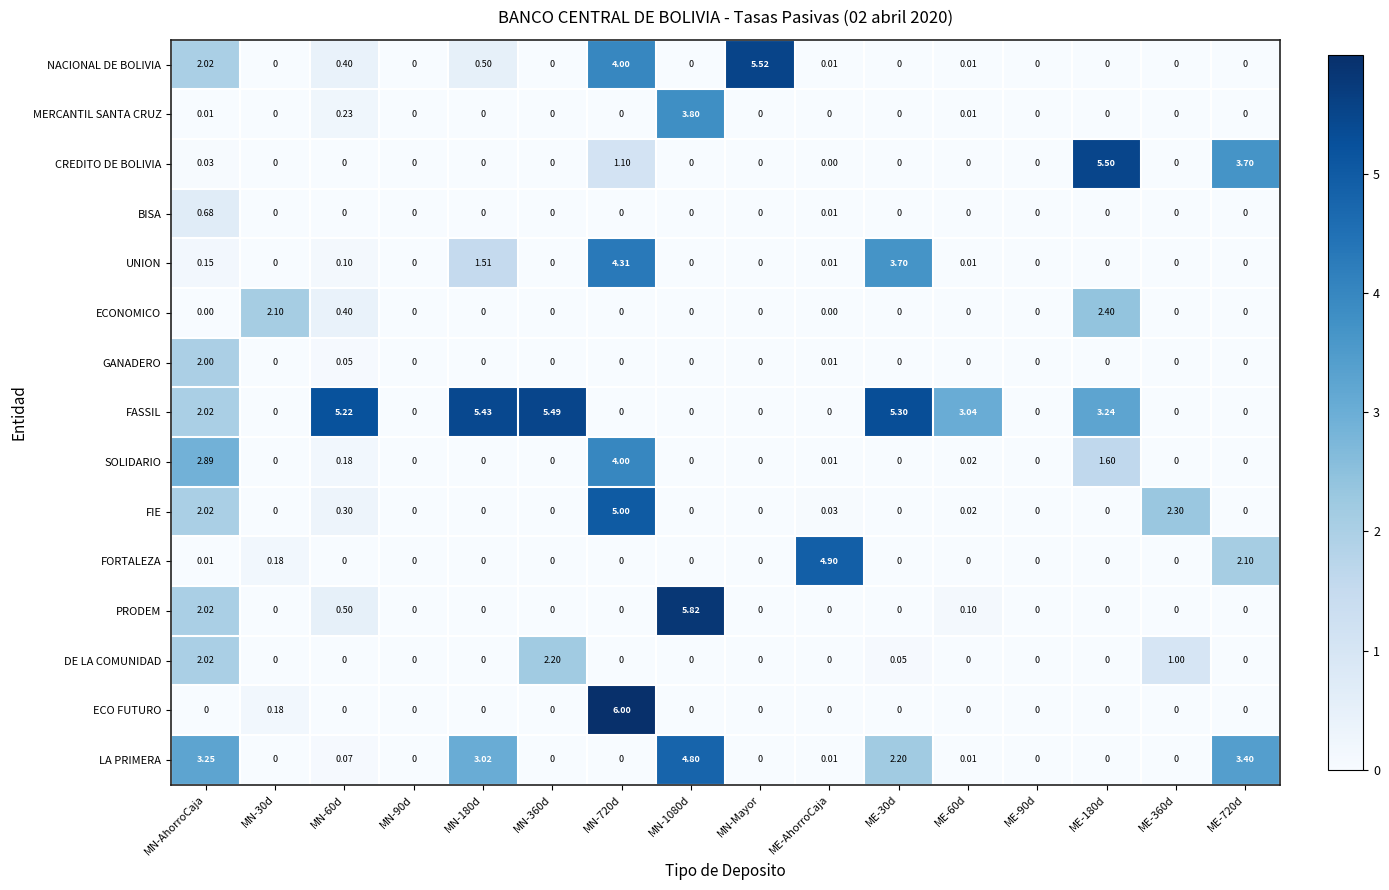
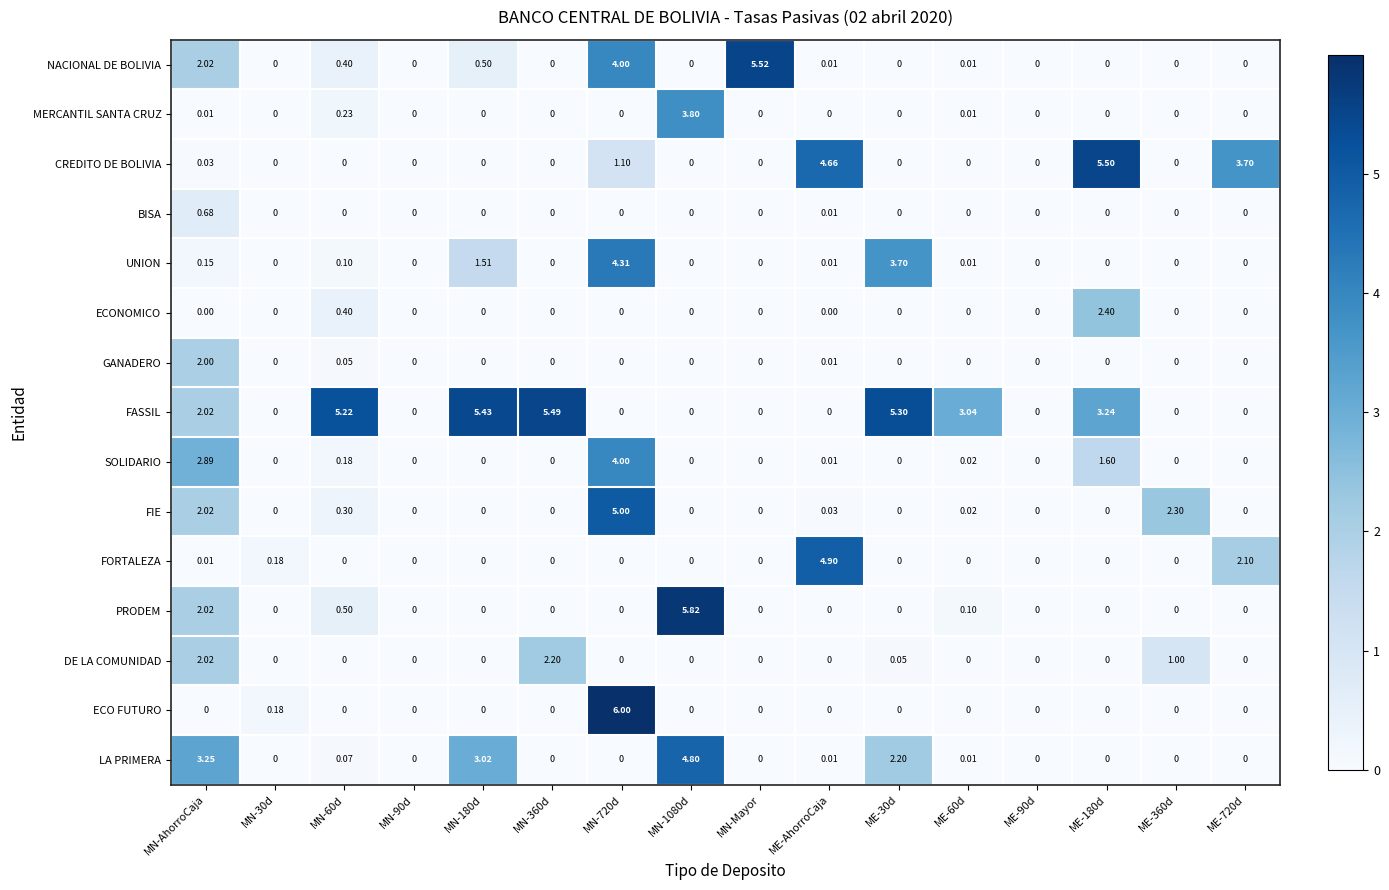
CREDITO DE BOLIVIA, ME-AhorroCaja: 0.00 -> 4.66
ECONOMICO, MN-30d: 2.10 -> 0
LA PRIMERA, ME-720d: 3.40 -> 0
